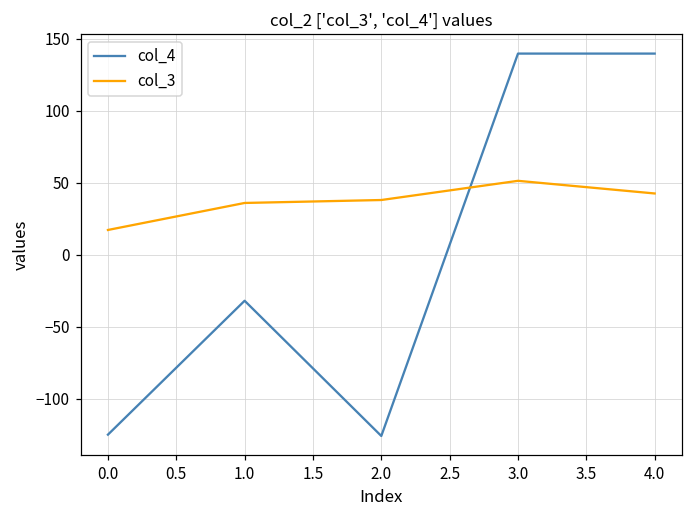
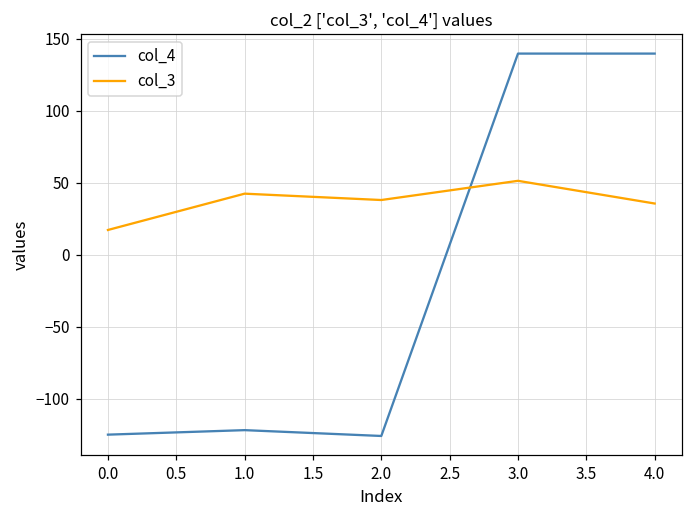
col_4, 1.0: -32 -> -122
col_3, 1.0: 36 -> 42
col_3, 4.0: 43 -> 36
